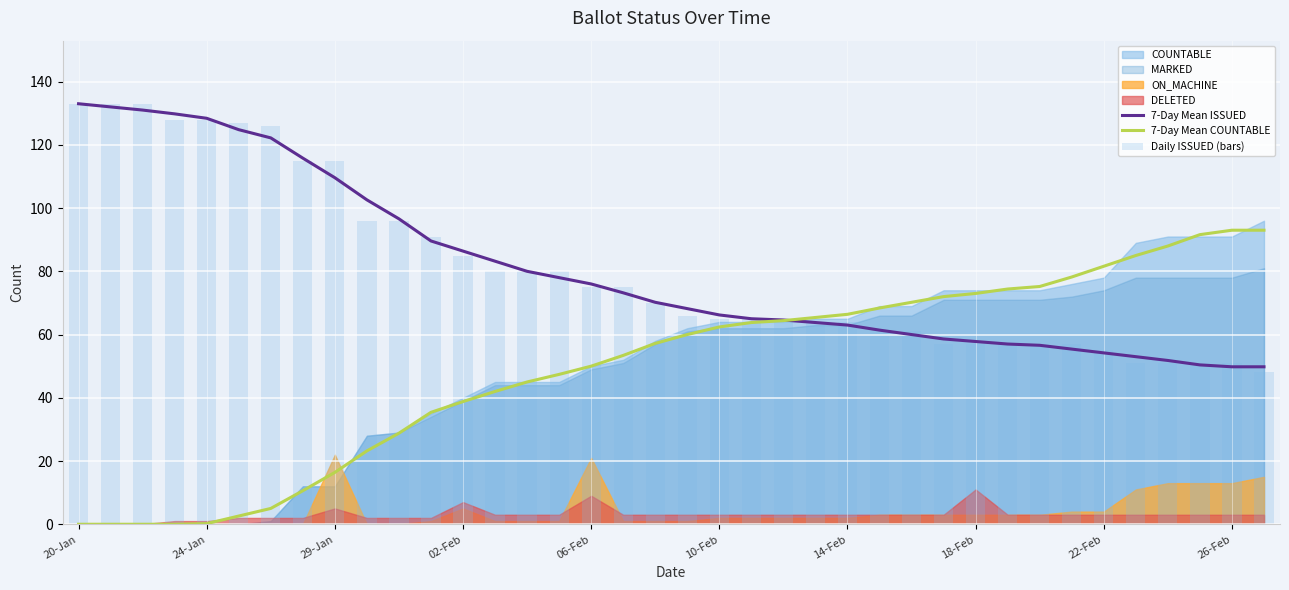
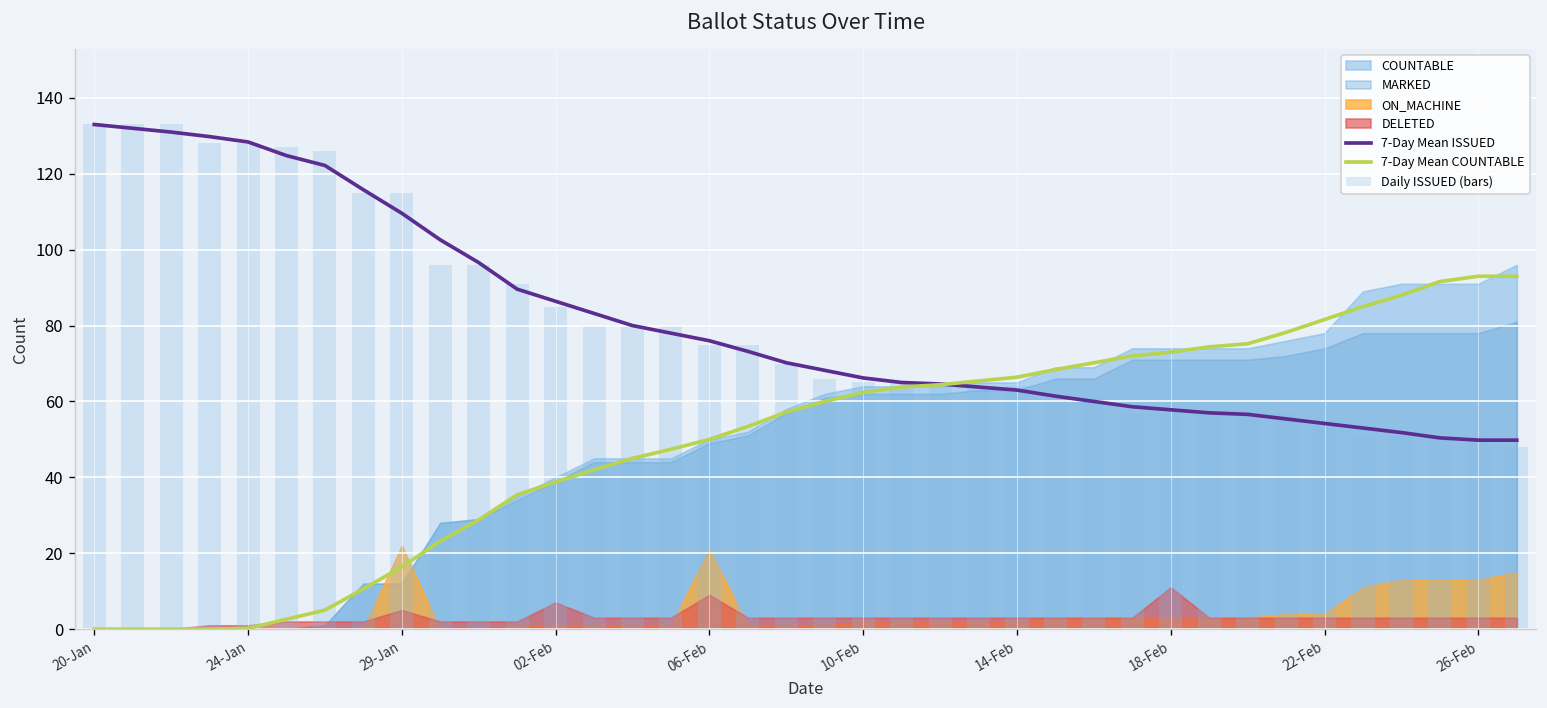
ON_MACHINE, 02-Feb: 5 -> 1
